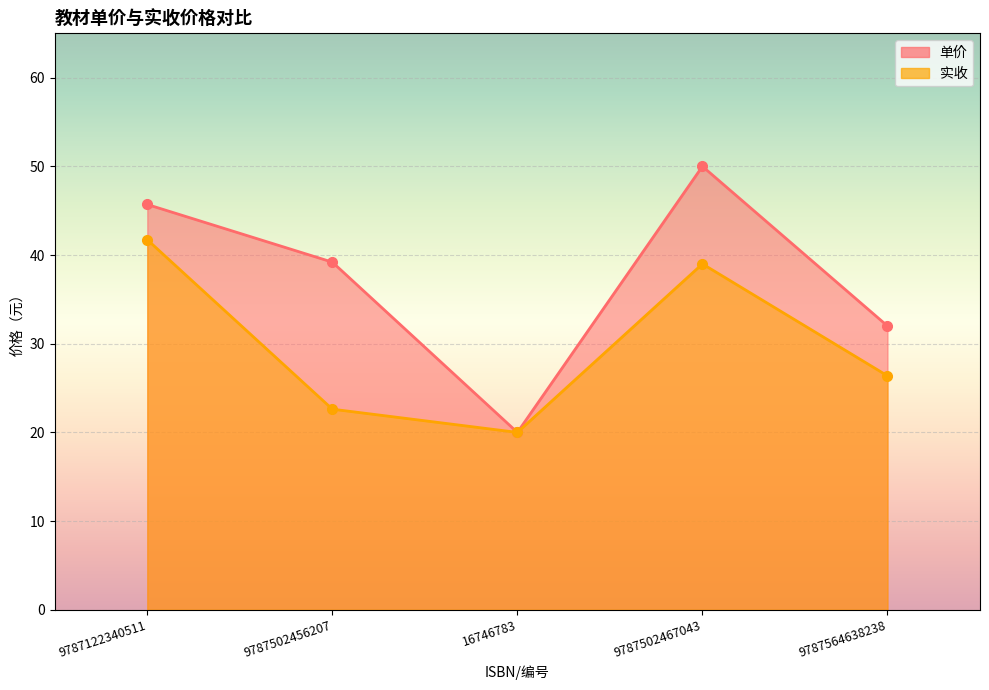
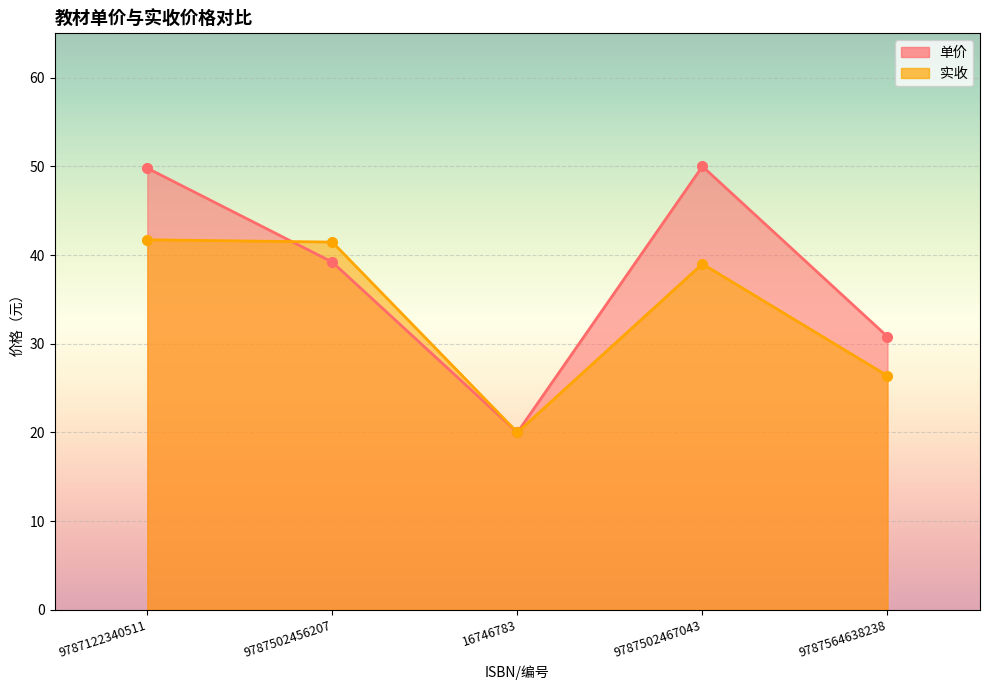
单价, 9787122340511: 46 -> 50
实收, 9787502456207: 23 -> 41
单价, 9787564638238: 32 -> 31
